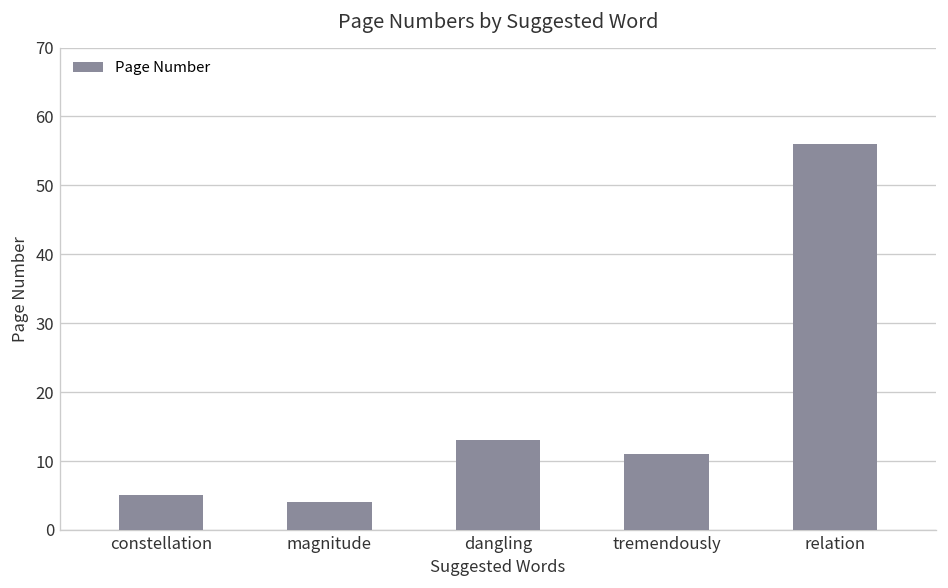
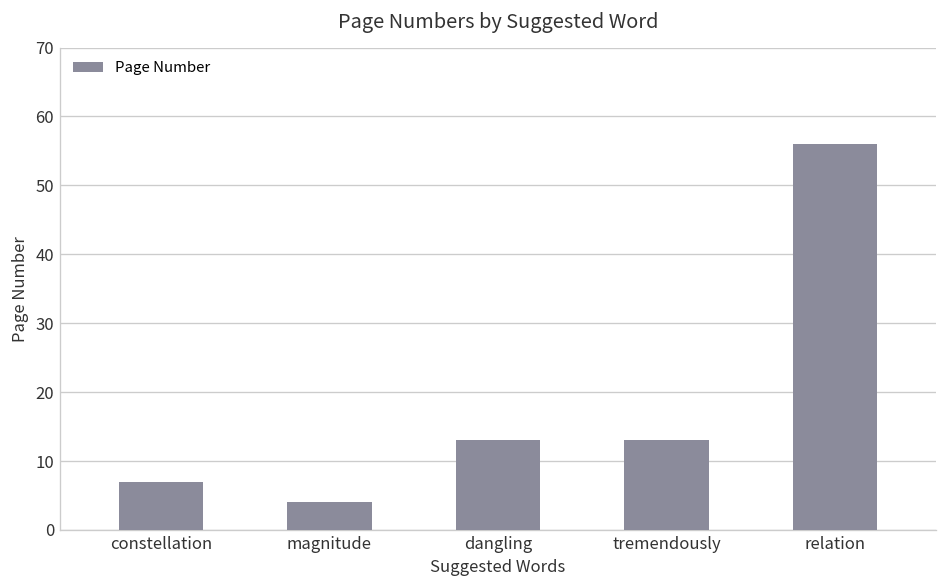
constellation: 5 -> 7
tremendously: 11 -> 13
